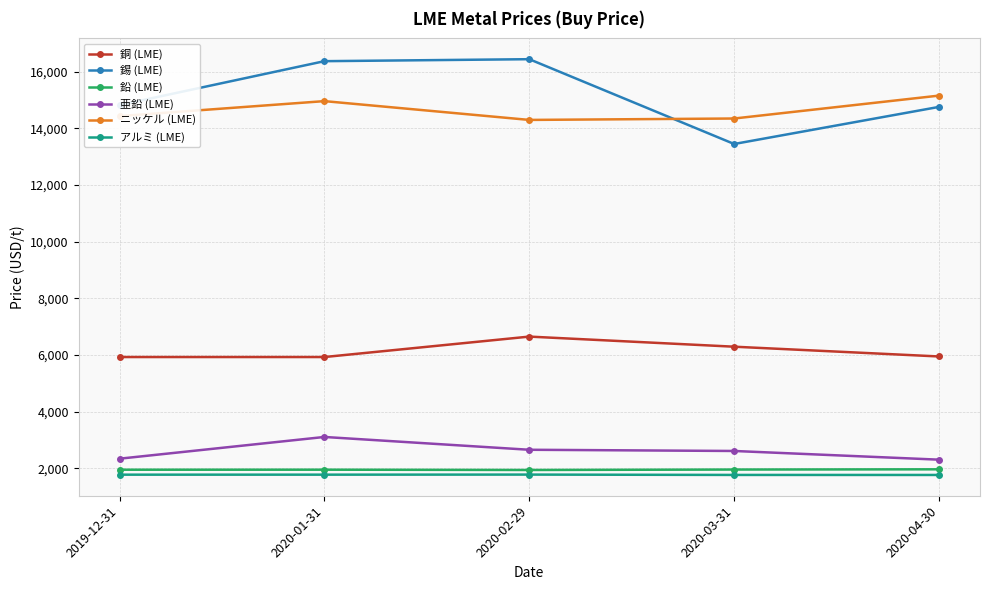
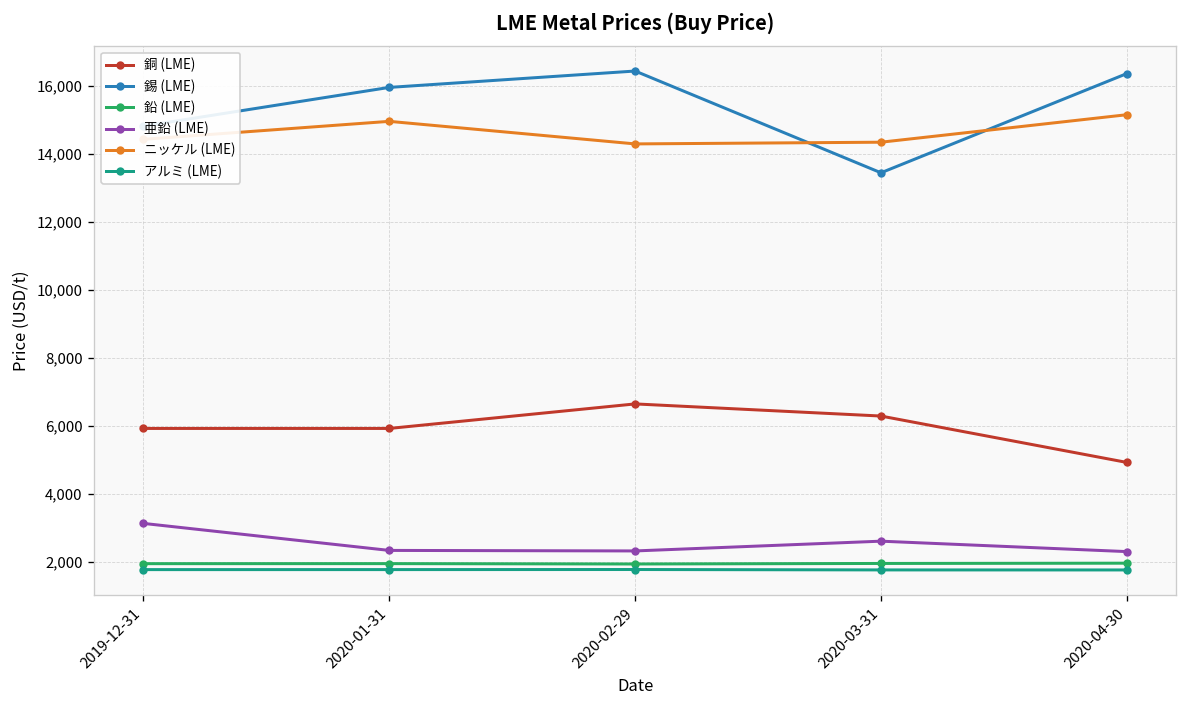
亜鉛 (LME), 2019-12-31: 2,300 -> 3,100
錫 (LME), 2020-01-31: 16,400 -> 16,000
亜鉛 (LME), 2020-01-31: 3,100 -> 2,300
亜鉛 (LME), 2020-02-29: 2,600 -> 2,300
銅 (LME), 2020-04-30: 5,900 -> 4,900
錫 (LME), 2020-04-30: 14,800 -> 16,400
